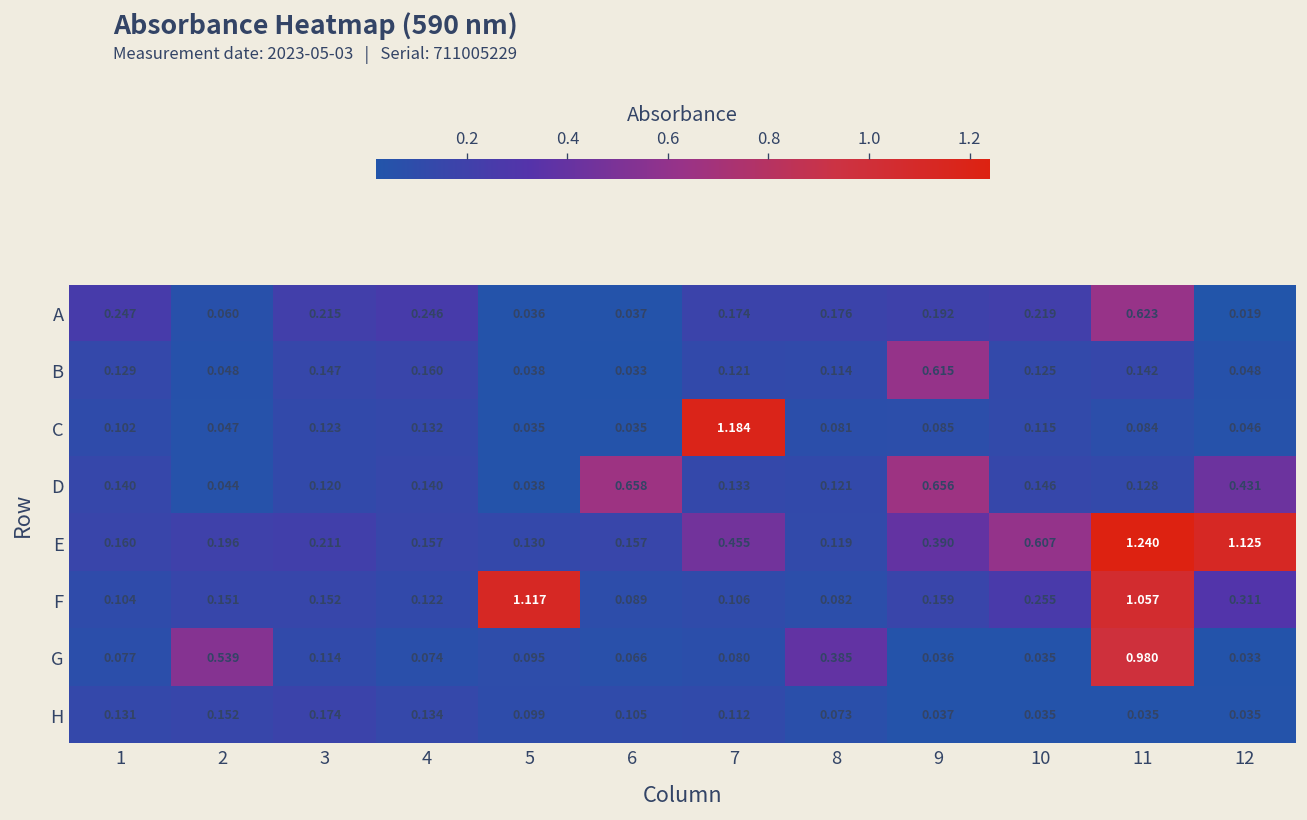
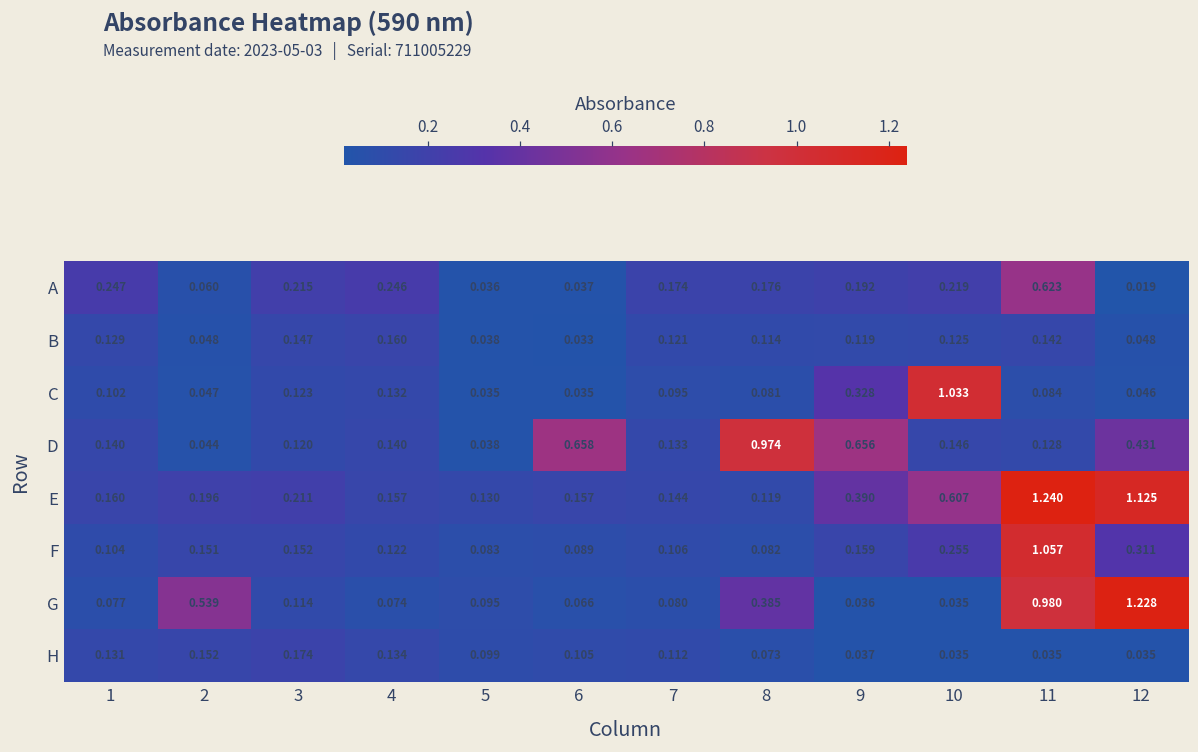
B, 9: 0.615 -> 0.119
C, 7: 1.184 -> 0.095
C, 9: 0.085 -> 0.328
C, 10: 0.115 -> 1.033
D, 8: 0.121 -> 0.974
E, 7: 0.455 -> 0.144
F, 5: 1.117 -> 0.083
G, 12: 0.033 -> 1.228
